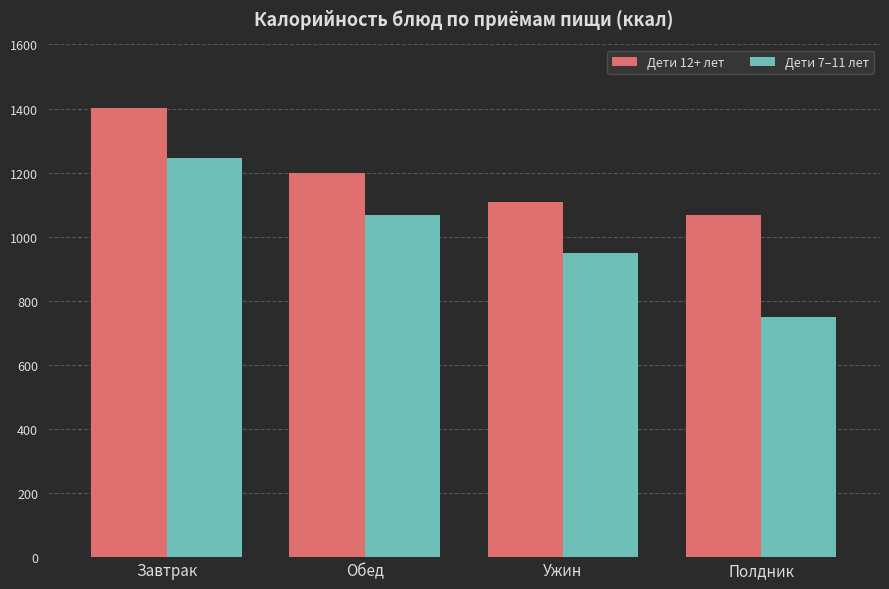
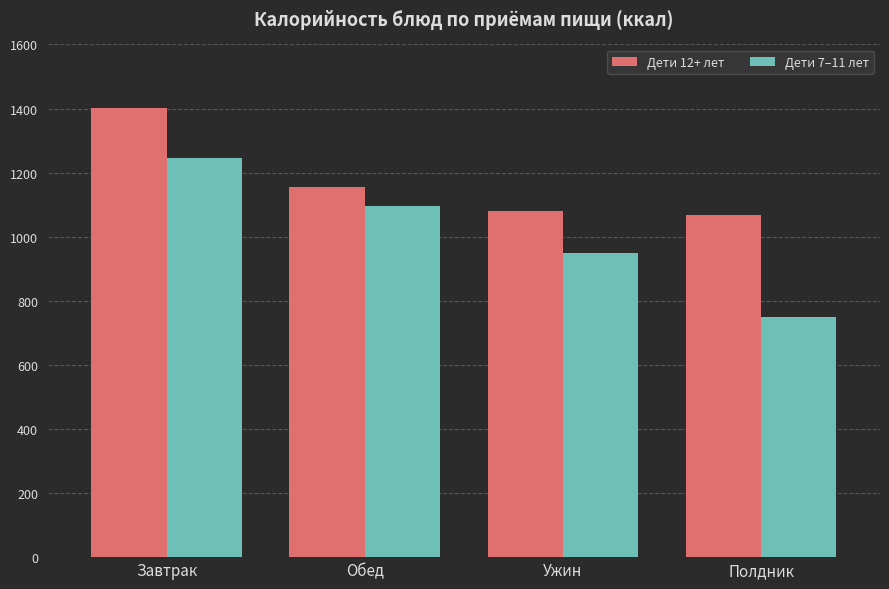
Дети 12+ лет, Обед: 1200 -> 1150
Дети 7–11 лет, Обед: 1070 -> 1100
Дети 12+ лет, Ужин: 1110 -> 1080
